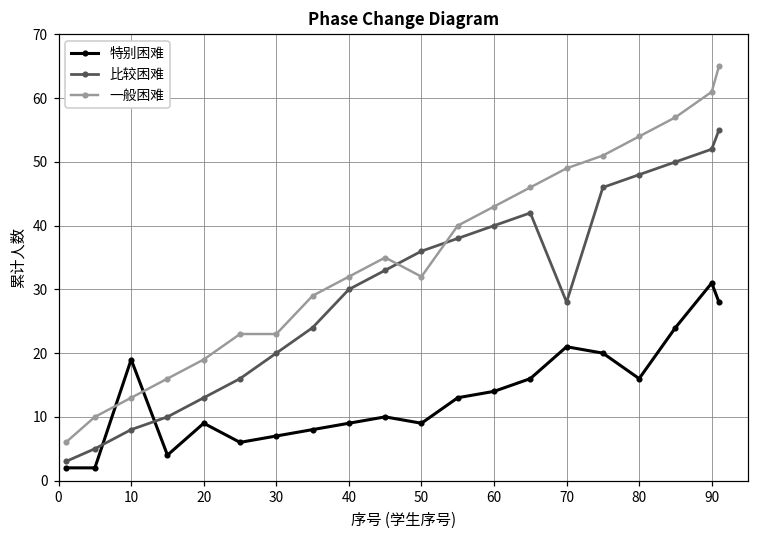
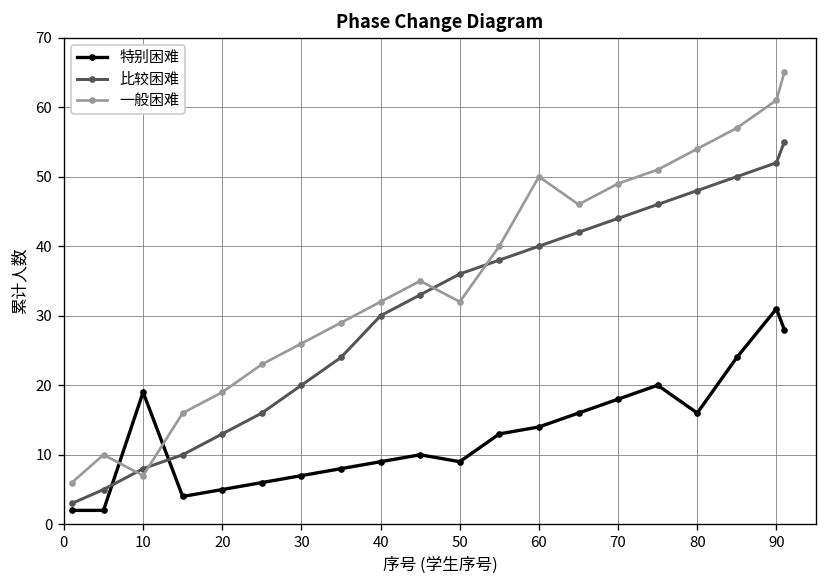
一般困难, 10: 13 -> 7
特别困难, 20: 9 -> 5
一般困难, 30: 23 -> 26
一般困难, 60: 43 -> 50
特别困难, 70: 21 -> 18
比较困难, 70: 28 -> 44
